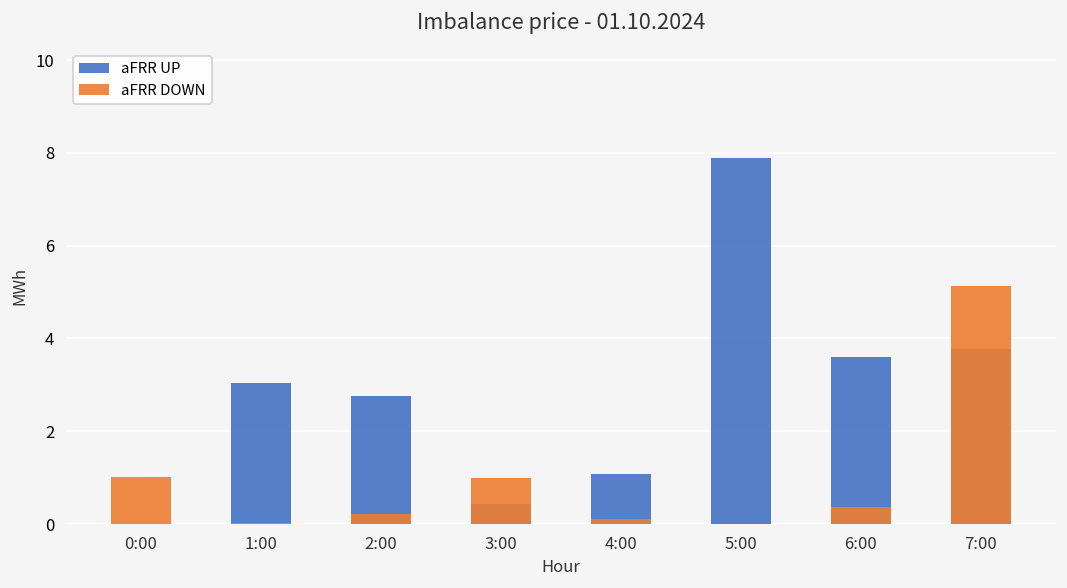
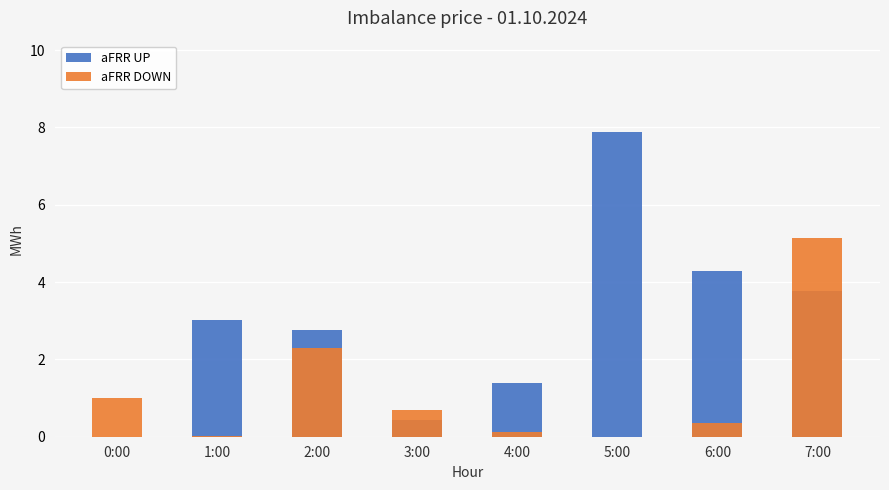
aFRR DOWN, 2:00: 0.2 -> 2.3
aFRR DOWN, 3:00: 1.0 -> 0.7
aFRR UP, 4:00: 1.1 -> 1.4
aFRR UP, 6:00: 3.6 -> 4.3
